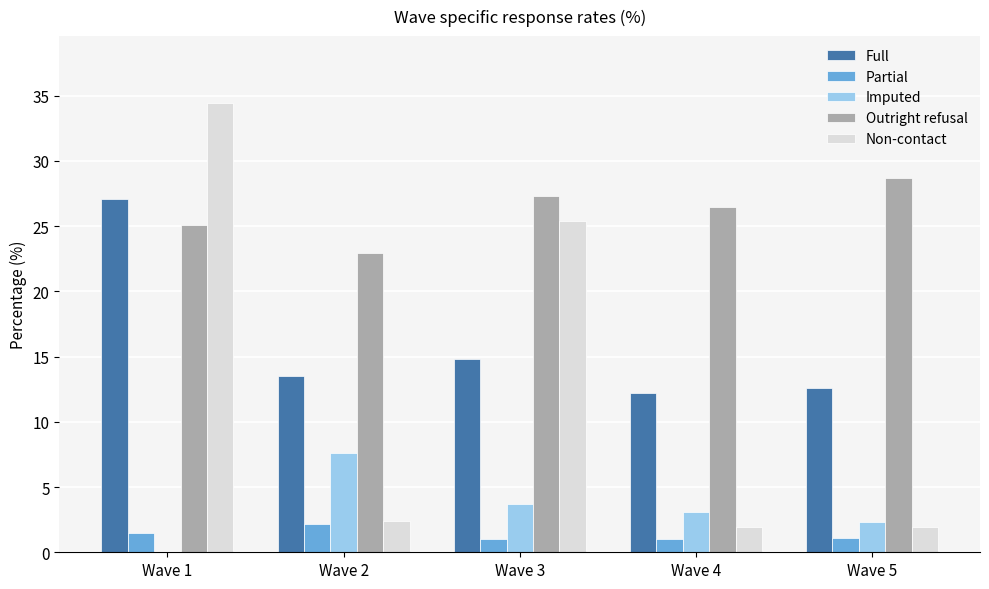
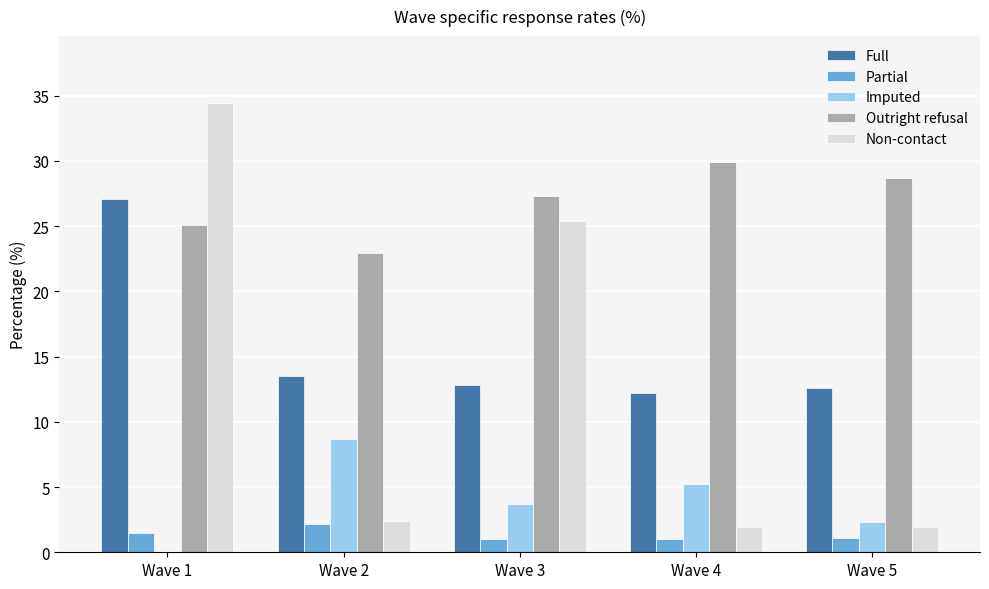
Imputed, Wave 2: 7.6 -> 8.7
Full, Wave 3: 14.8 -> 12.8
Imputed, Wave 4: 3.1 -> 5.2
Outright refusal, Wave 4: 26.5 -> 29.9
